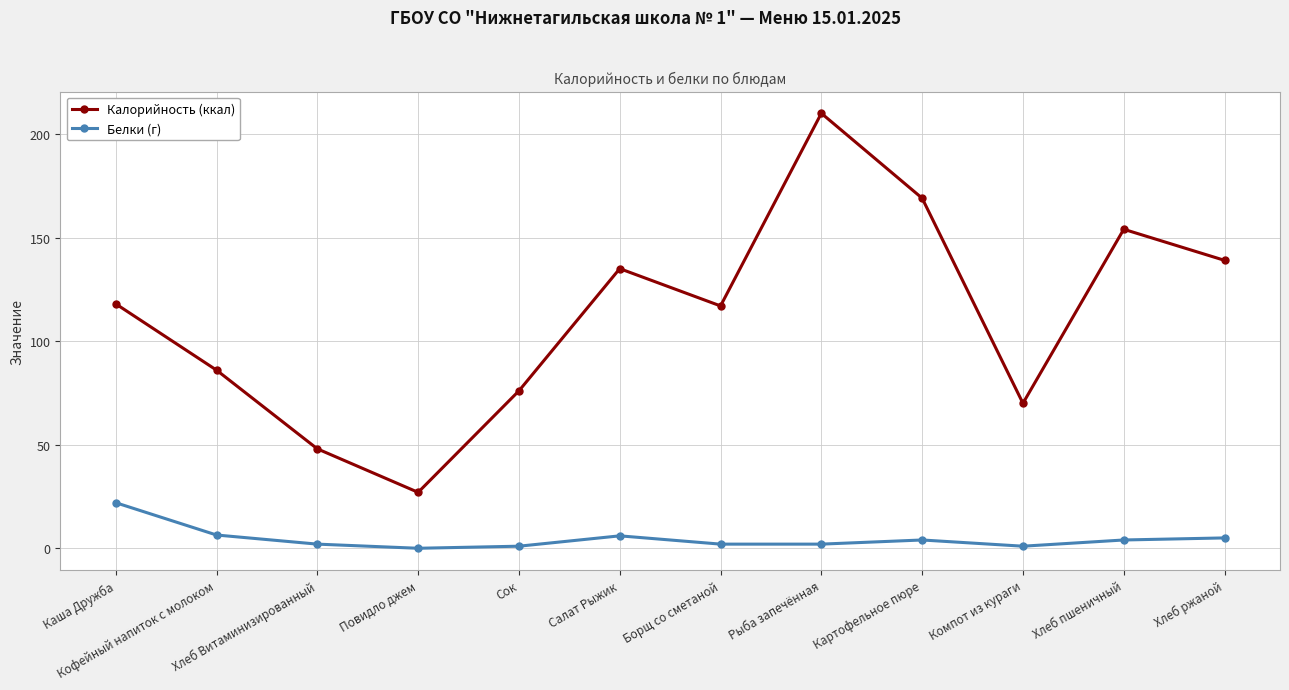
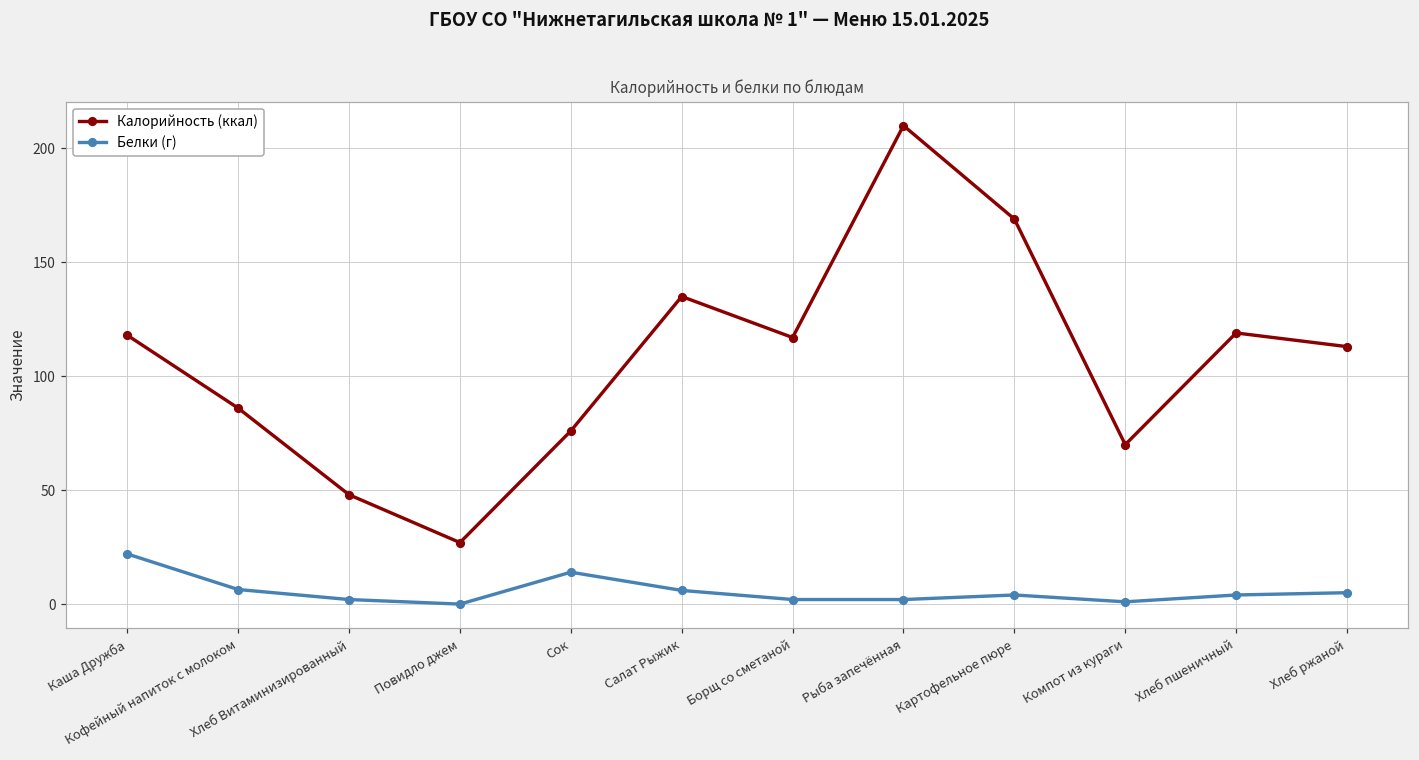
Белки (г), Сок: 1 -> 14
Калорийность (ккал), Хлеб пшеничный: 154 -> 119
Калорийность (ккал), Хлеб ржаной: 139 -> 113
